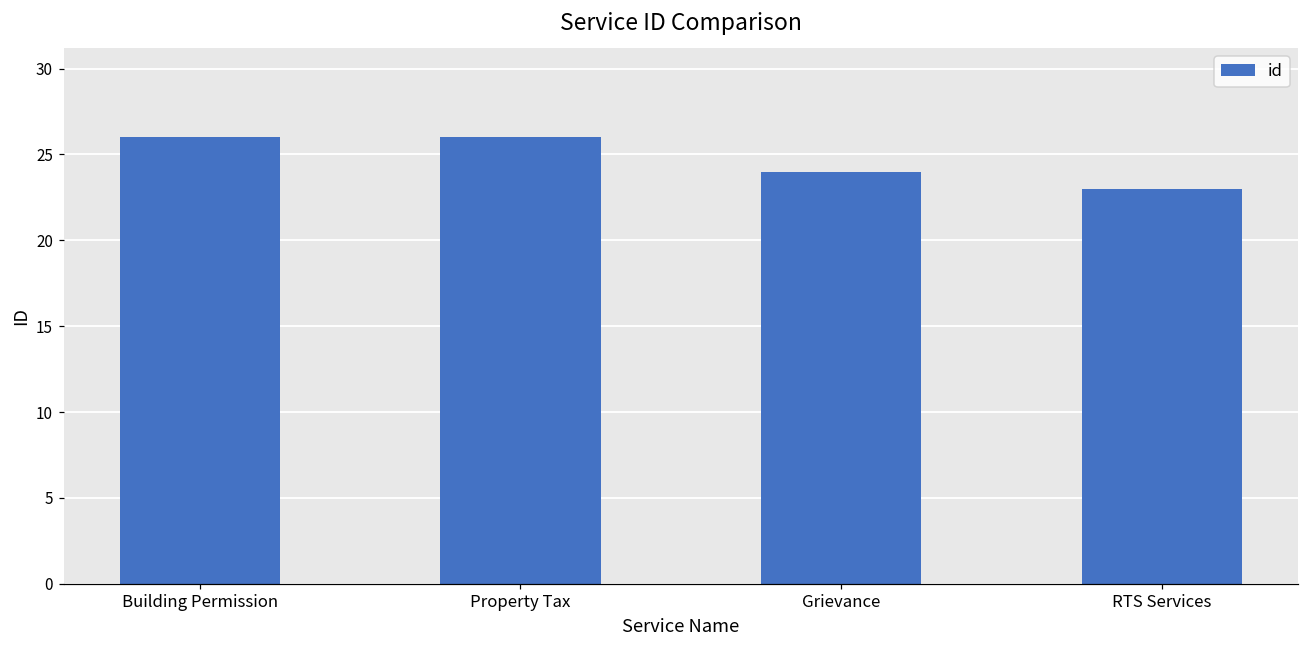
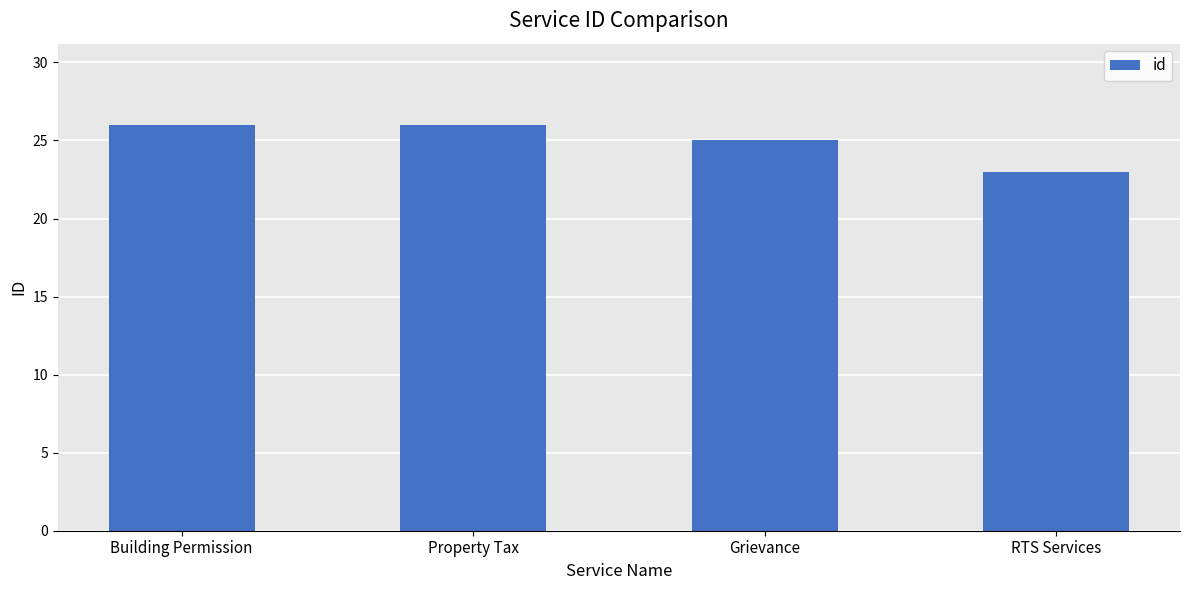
Grievance: 24 -> 25
